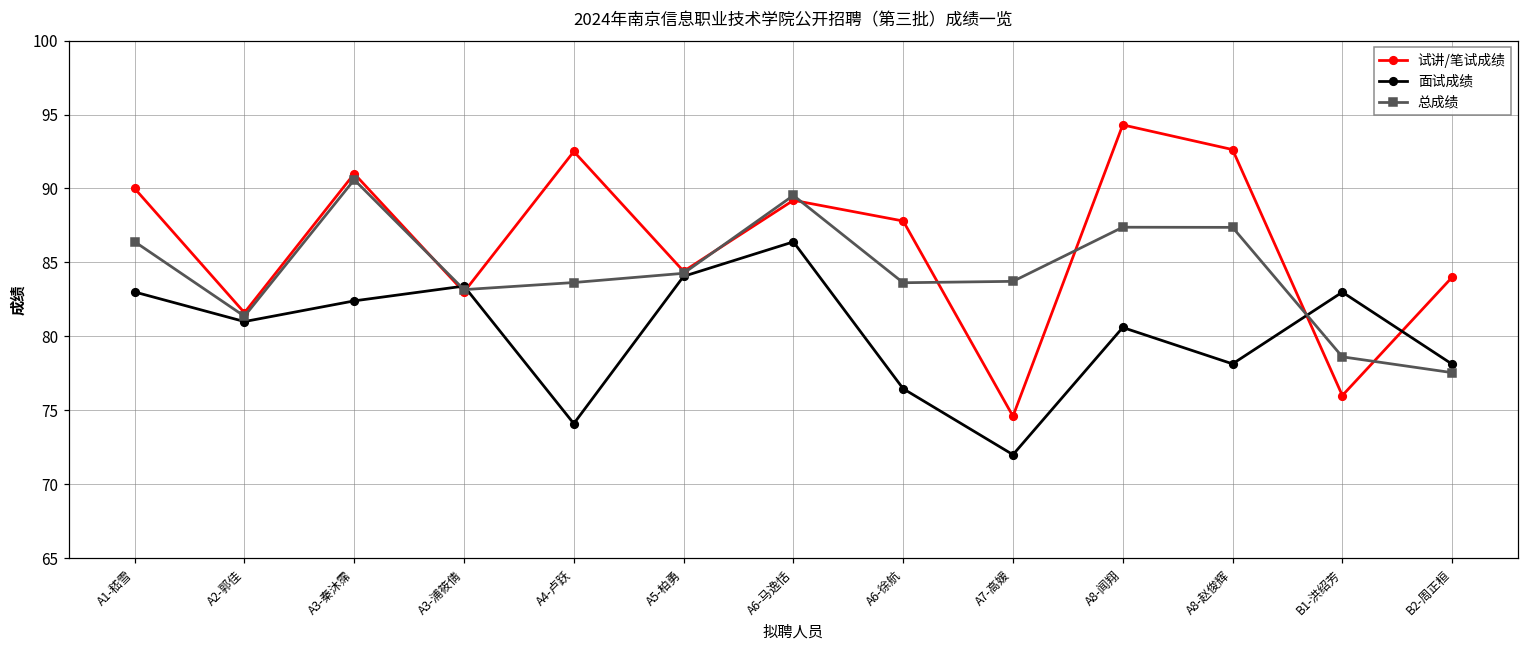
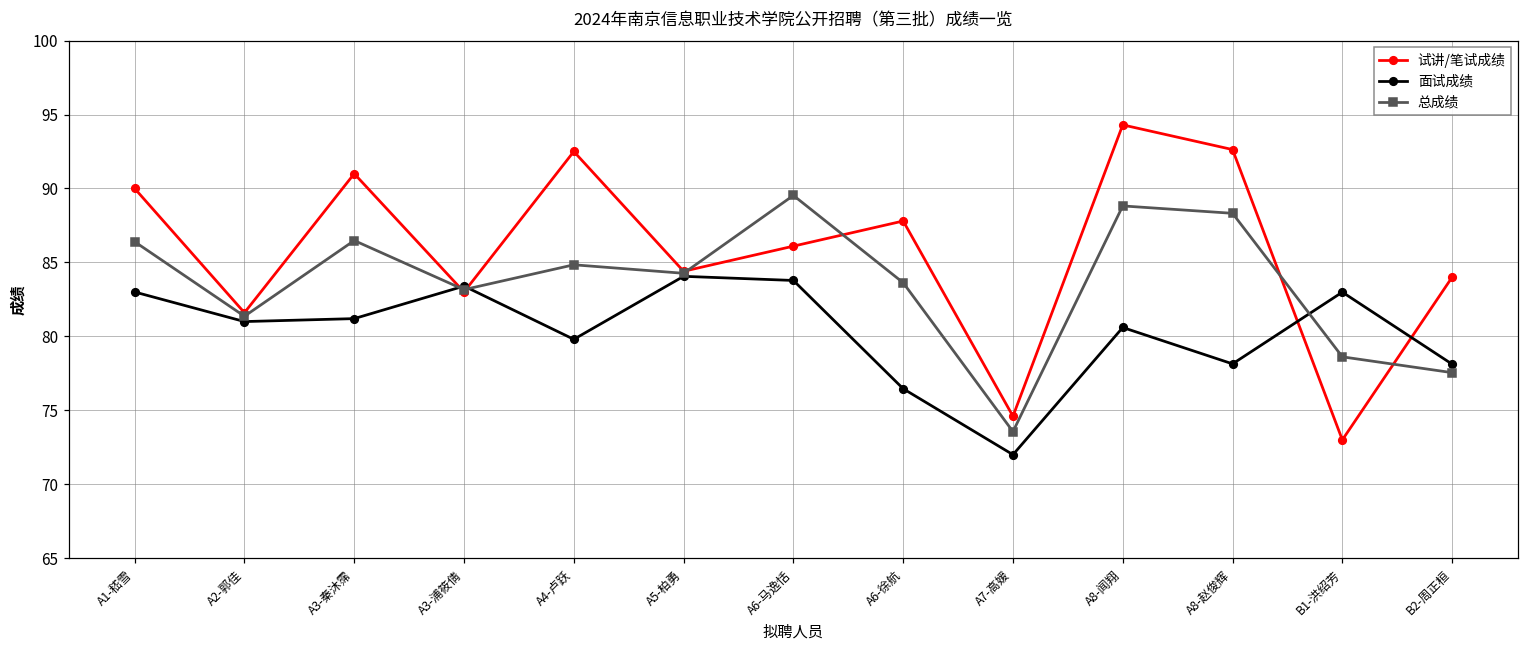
面试成绩, A3-秦沐霈: 82.4 -> 81.2
总成绩, A3-秦沐霈: 90.6 -> 86.5
面试成绩, A4-卢跃: 74.1 -> 79.8
总成绩, A4-卢跃: 83.6 -> 84.8
试讲/笔试成绩, A6-马逸恬: 89.2 -> 86.1
面试成绩, A6-马逸恬: 86.4 -> 83.8
总成绩, A7-高媛: 83.7 -> 73.6
总成绩, A8-闻翔: 87.4 -> 88.8
总成绩, A8-赵俊辉: 87.4 -> 88.3
试讲/笔试成绩, B1-洪绍芳: 76 -> 73
